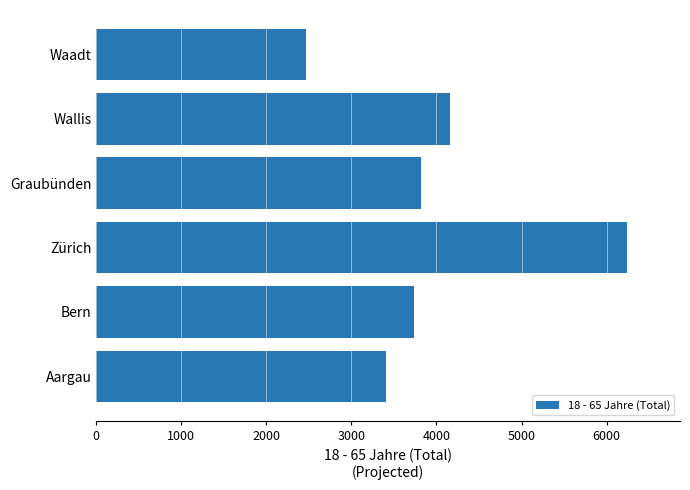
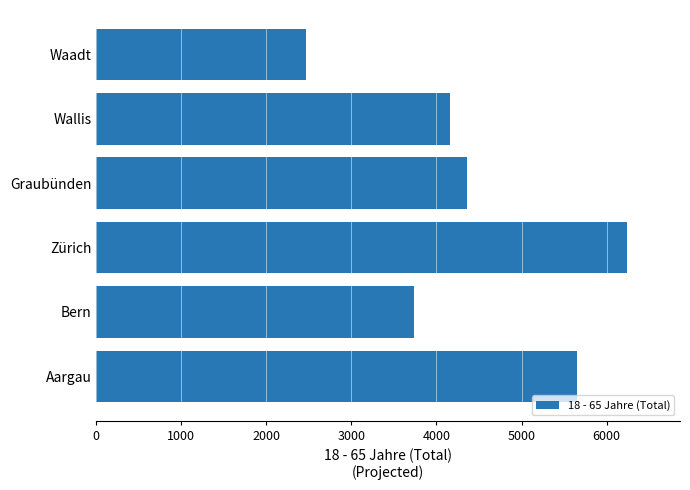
Graubünden: 3800 -> 4400
Aargau: 3400 -> 5700
